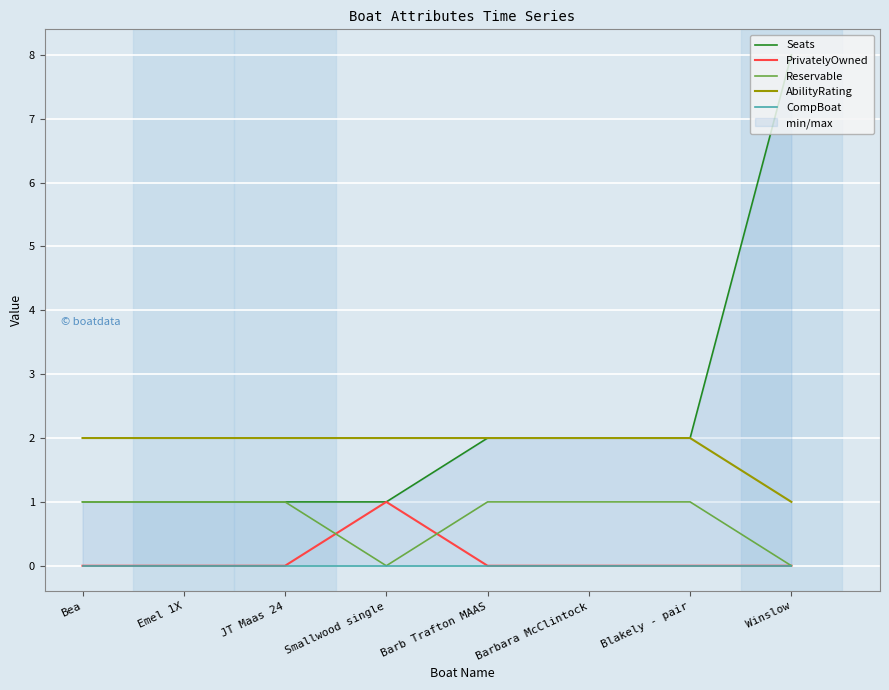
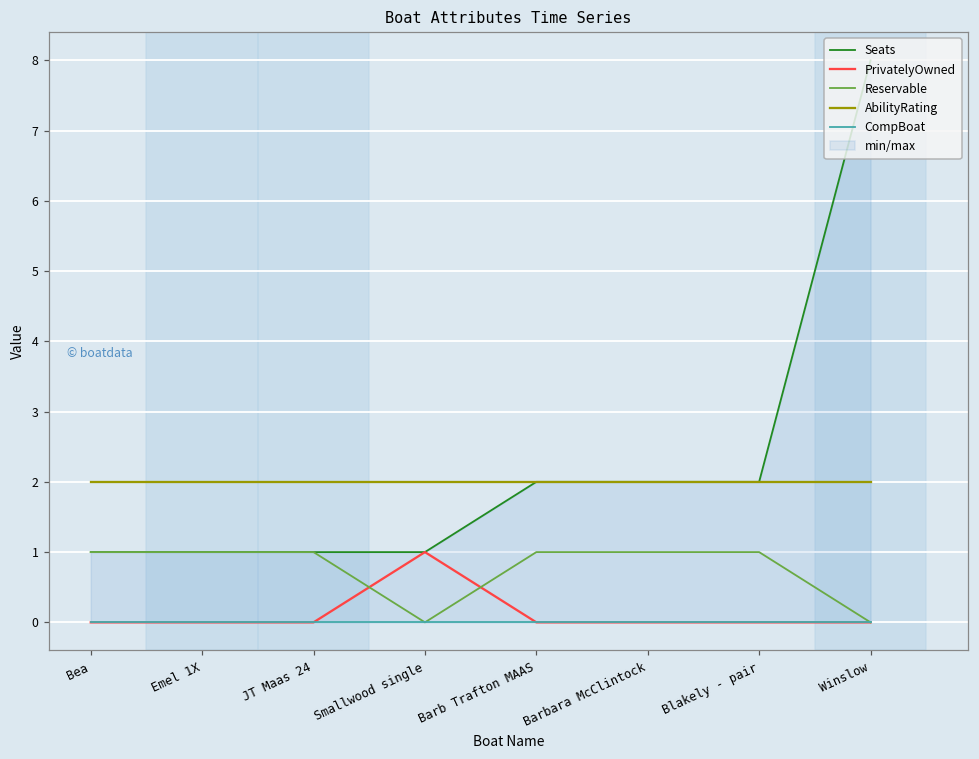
AbilityRating, Winslow: 1 -> 2
